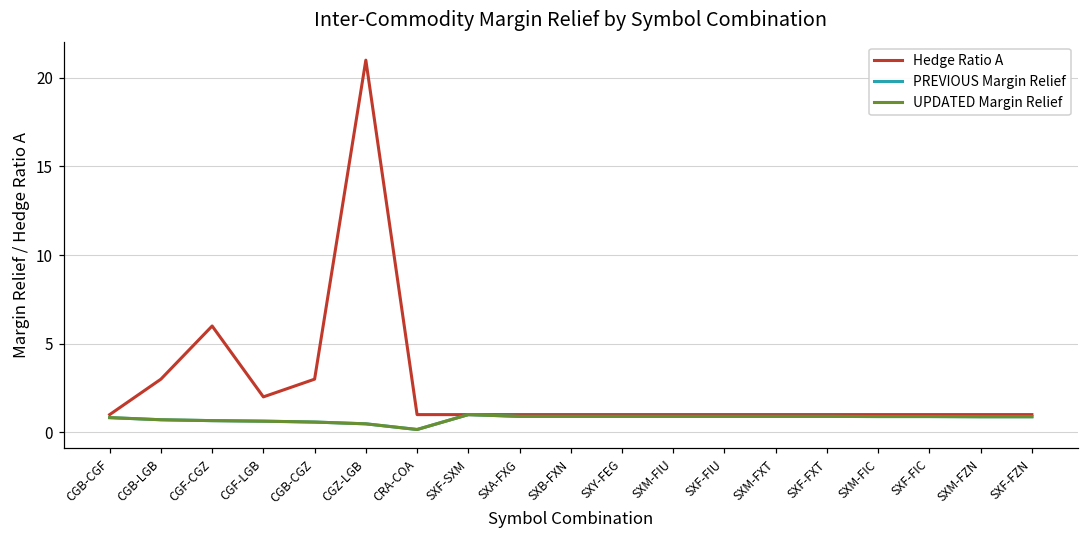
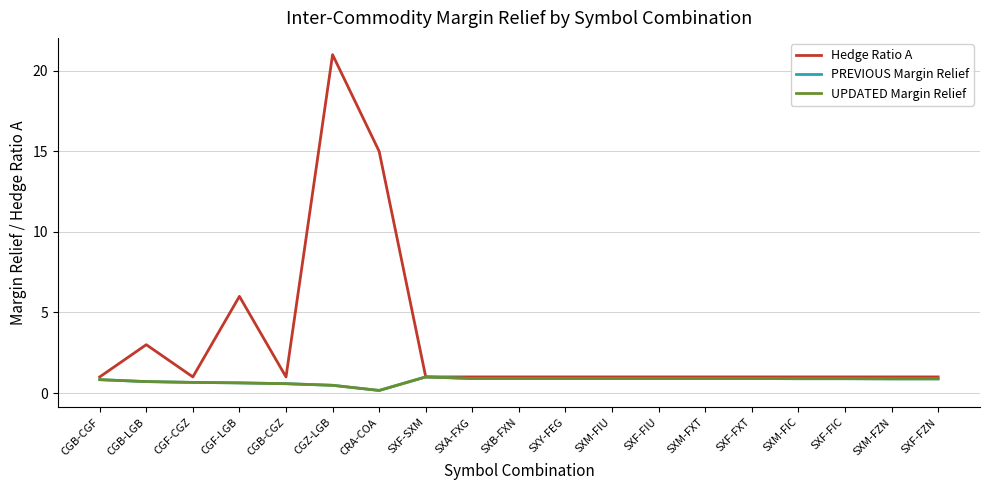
Hedge Ratio A, CGF-CGZ: 6 -> 1
Hedge Ratio A, CGF-LGB: 2 -> 6
Hedge Ratio A, CGB-CGZ: 3 -> 1
Hedge Ratio A, CRA-COA: 1 -> 15
